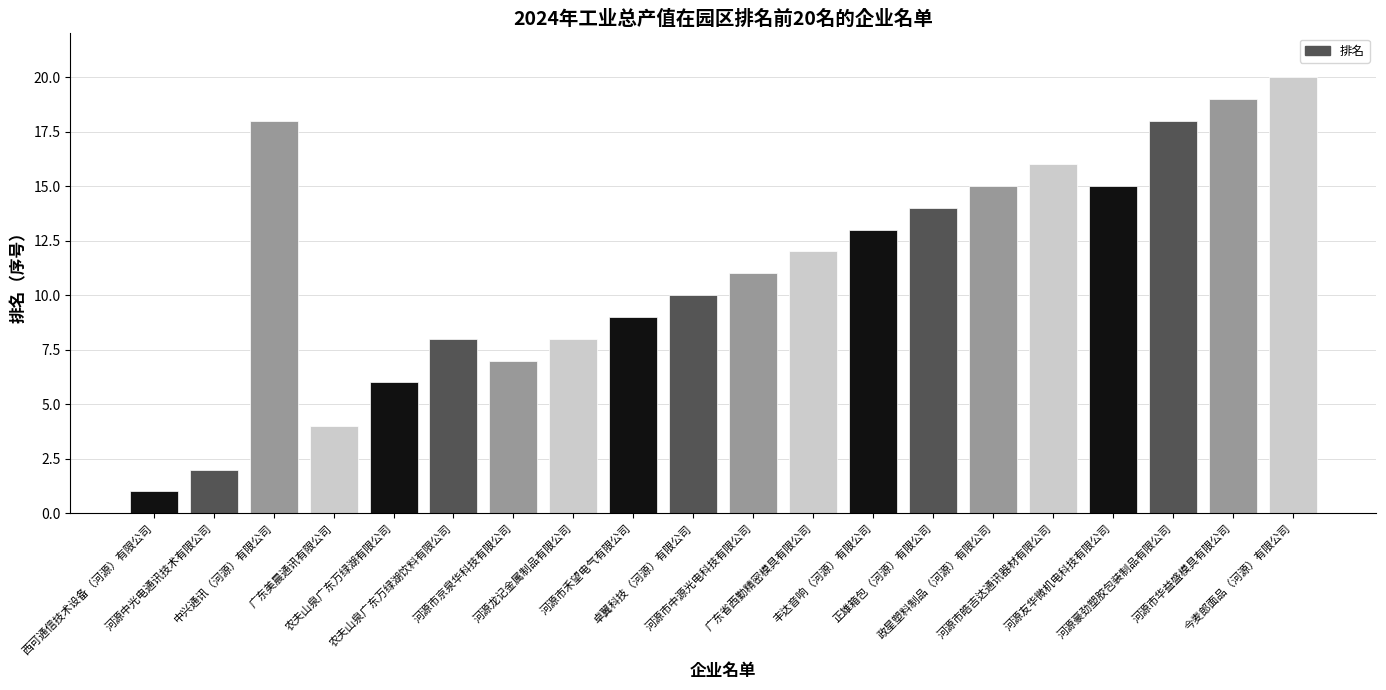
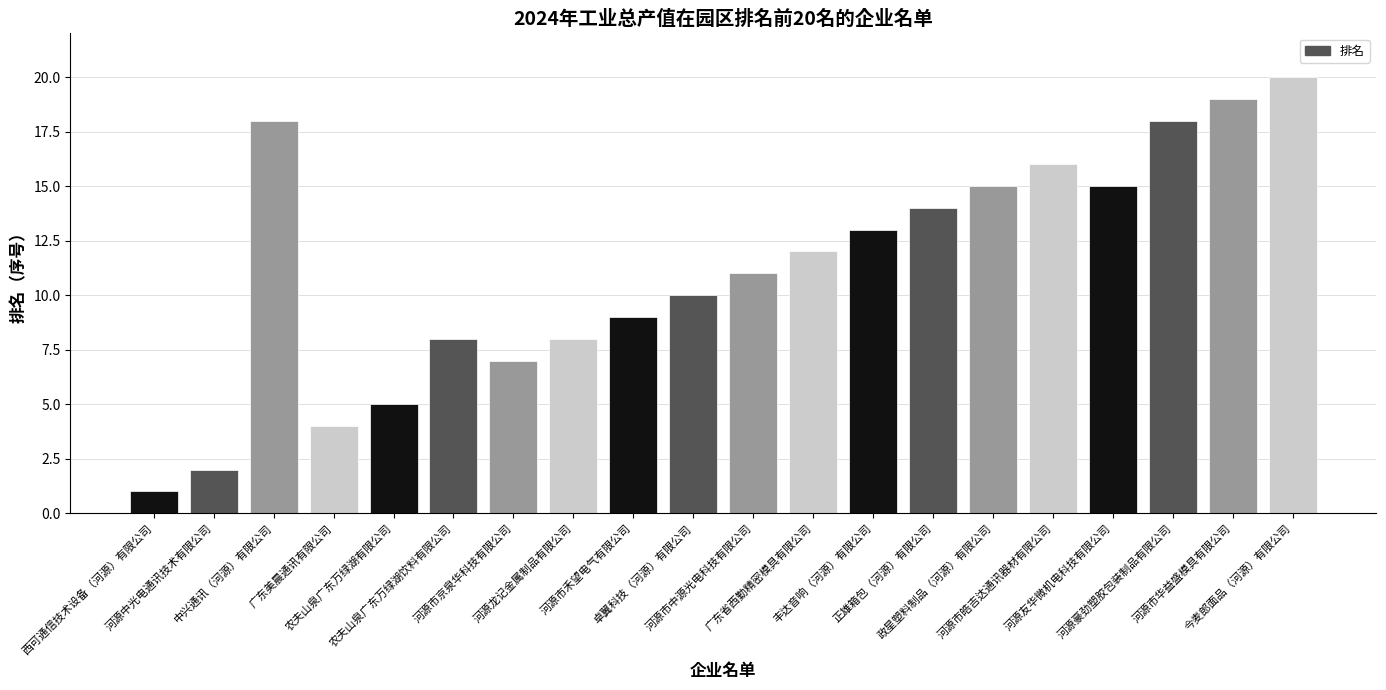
农夫山泉广东万绿湖有限公司: 6 -> 5
